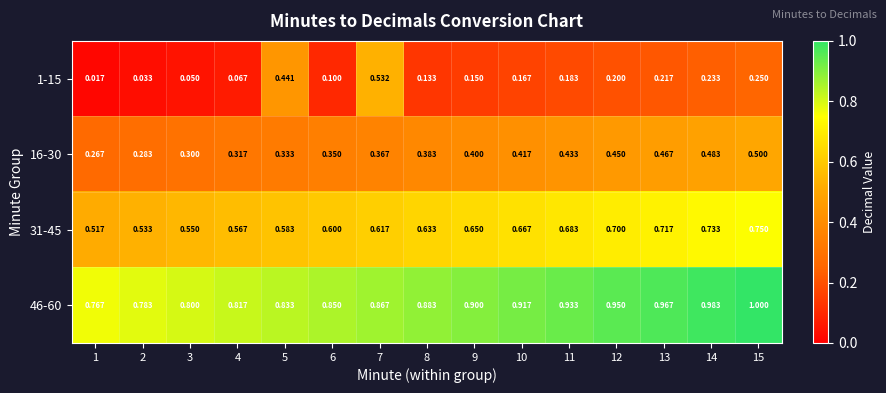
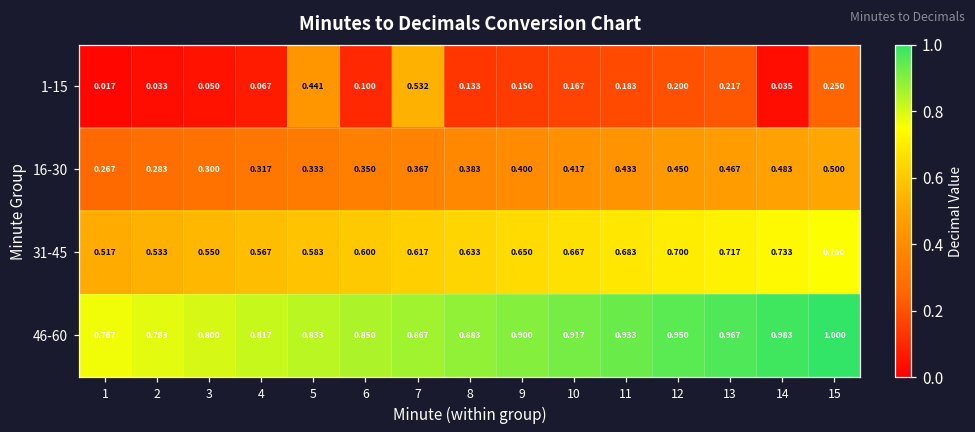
1-15, 14: 0.233 -> 0.035
